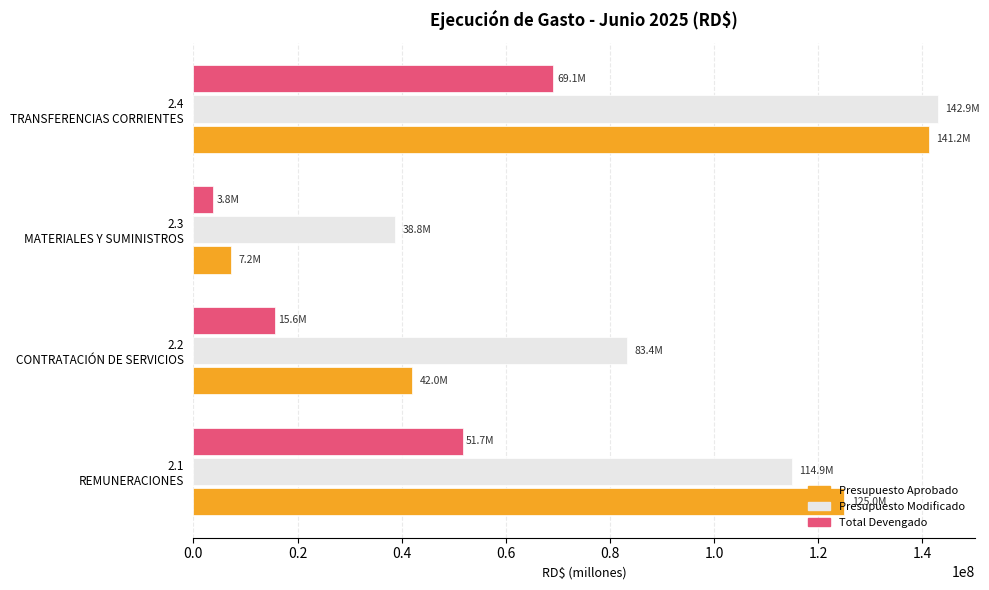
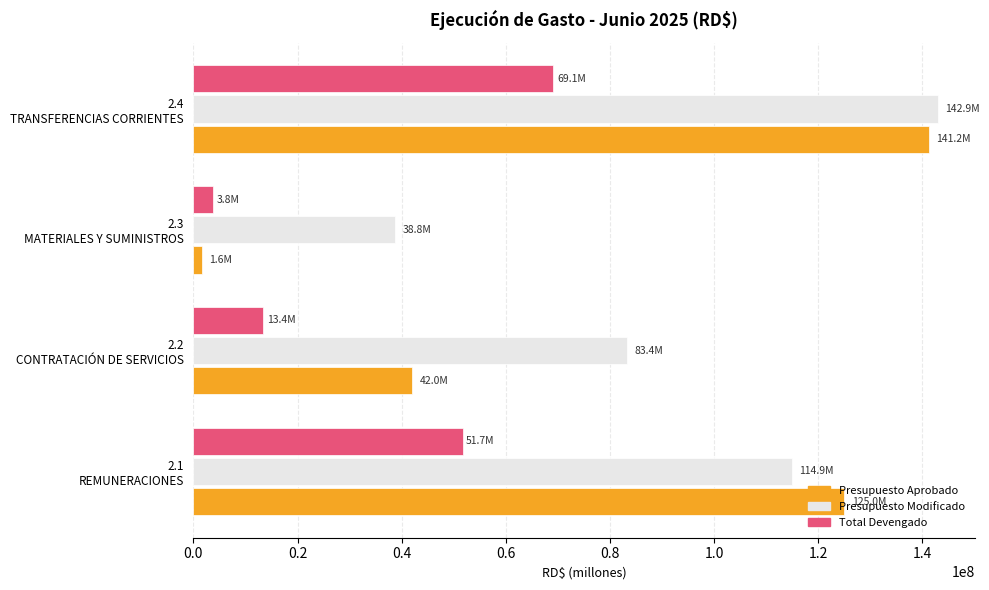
Presupuesto Aprobado, 2.3 MATERIALES Y SUMINISTROS: 7.2M -> 1.6M
Total Devengado, 2.2 CONTRATACIÓN DE SERVICIOS: 15.6M -> 13.4M
